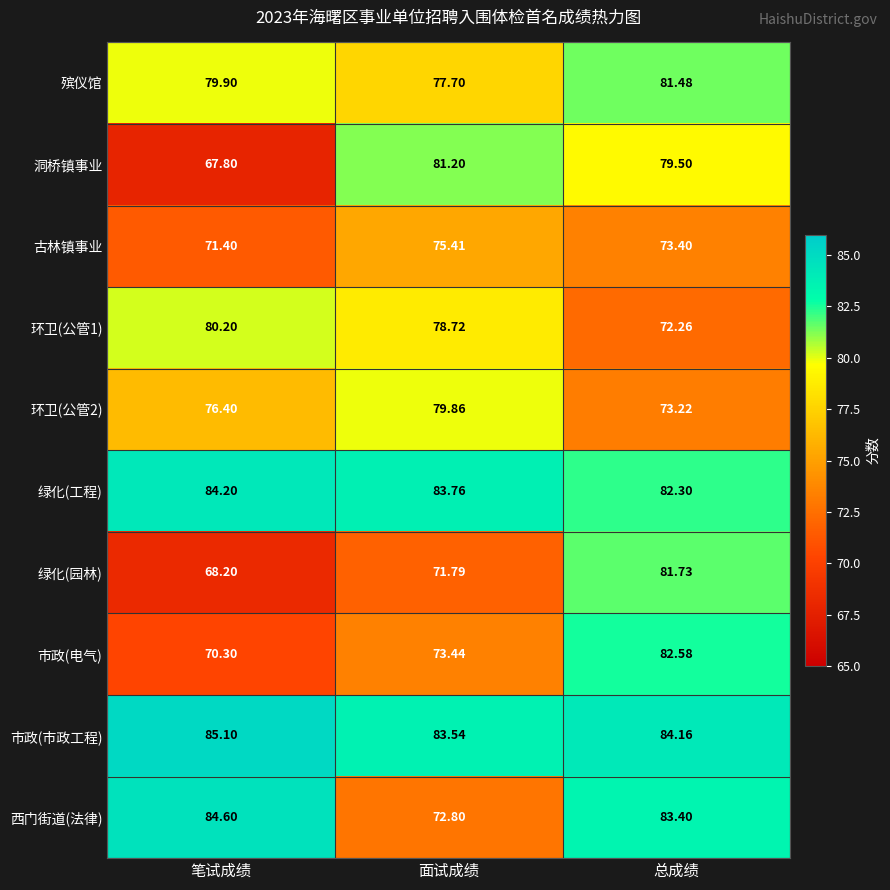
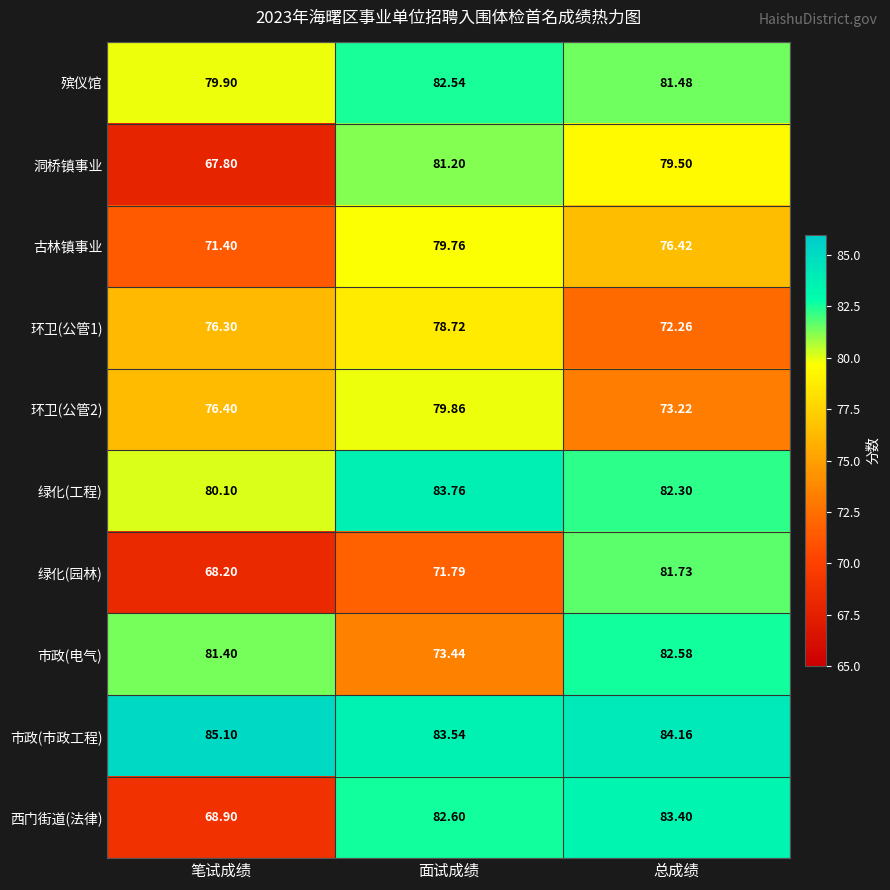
殡仪馆, 面试成绩: 77.70 -> 82.54
古林镇事业, 面试成绩: 75.41 -> 79.76
古林镇事业, 总成绩: 73.40 -> 76.42
环卫(公管1), 笔试成绩: 80.20 -> 76.30
绿化(工程), 笔试成绩: 84.20 -> 80.10
市政(电气), 笔试成绩: 70.30 -> 81.40
西门街道(法律), 笔试成绩: 84.60 -> 68.90
西门街道(法律), 面试成绩: 72.80 -> 82.60
